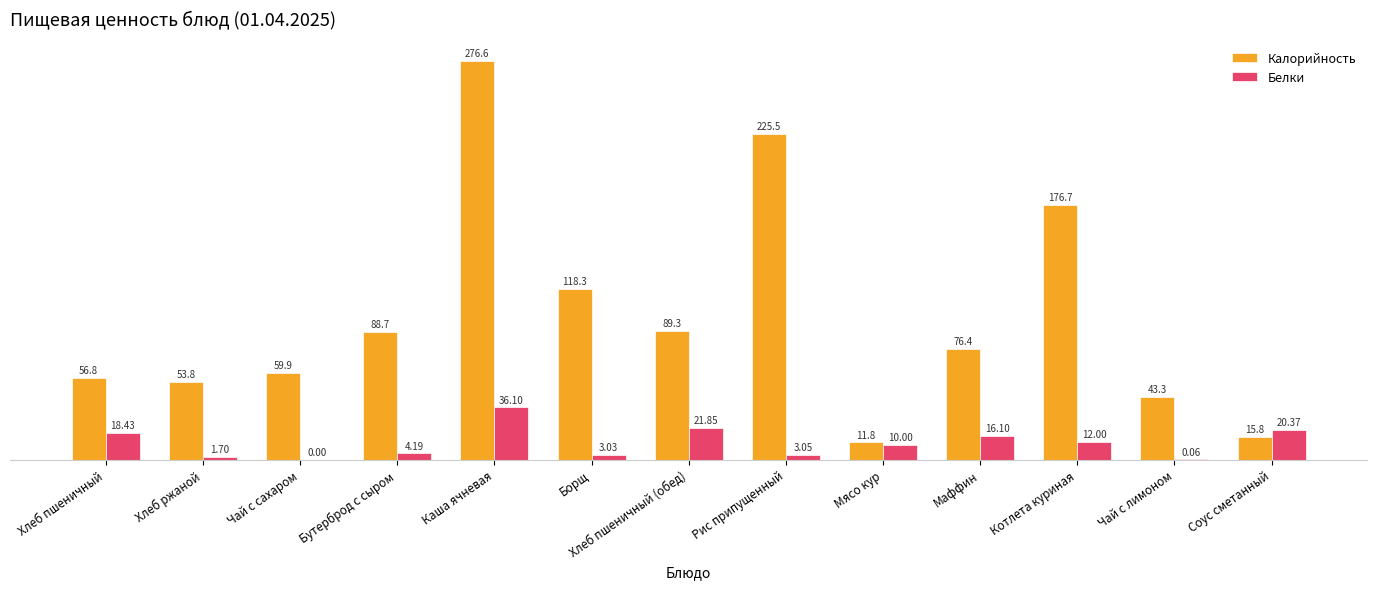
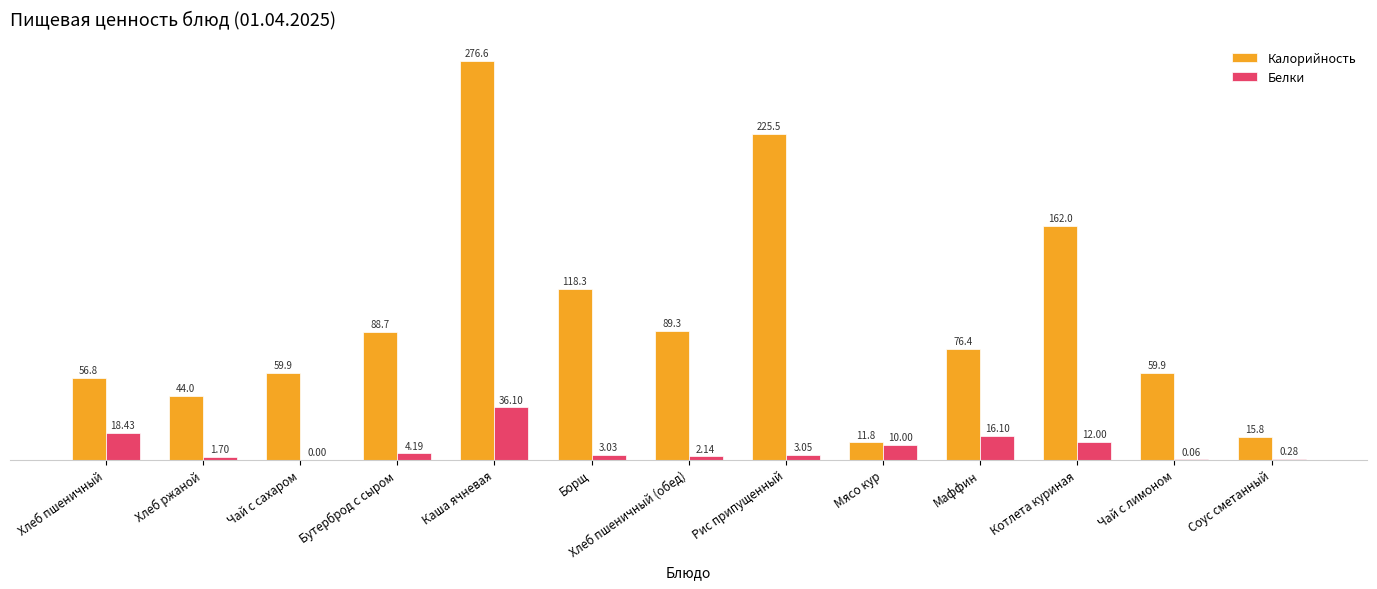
Калорийность, Хлеб ржаной: 53.8 -> 44.0
Белки, Хлеб пшеничный (обед): 21.85 -> 2.14
Калорийность, Котлета куриная: 176.7 -> 162.0
Калорийность, Чай с лимоном: 43.3 -> 59.9
Белки, Соус сметанный: 20.37 -> 0.28
